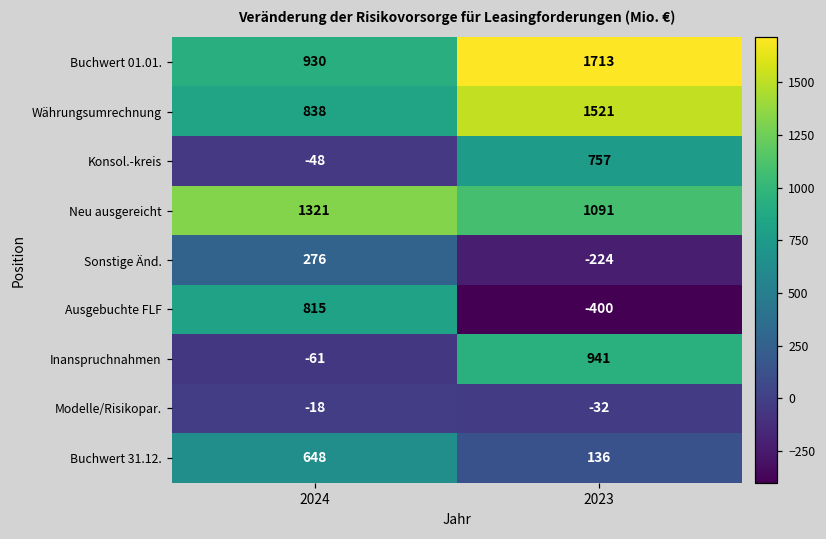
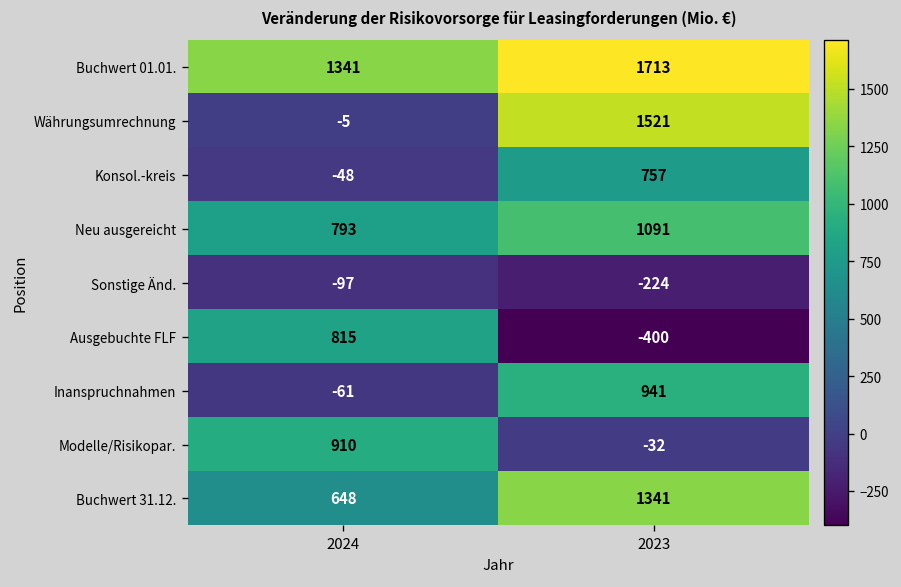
Buchwert 01.01., 2024: 930 -> 1341
Währungsumrechnung, 2024: 838 -> -5
Neu ausgereicht, 2024: 1321 -> 793
Sonstige Änd., 2024: 276 -> -97
Modelle/Risikopar., 2024: -18 -> 910
Buchwert 31.12., 2023: 136 -> 1341
